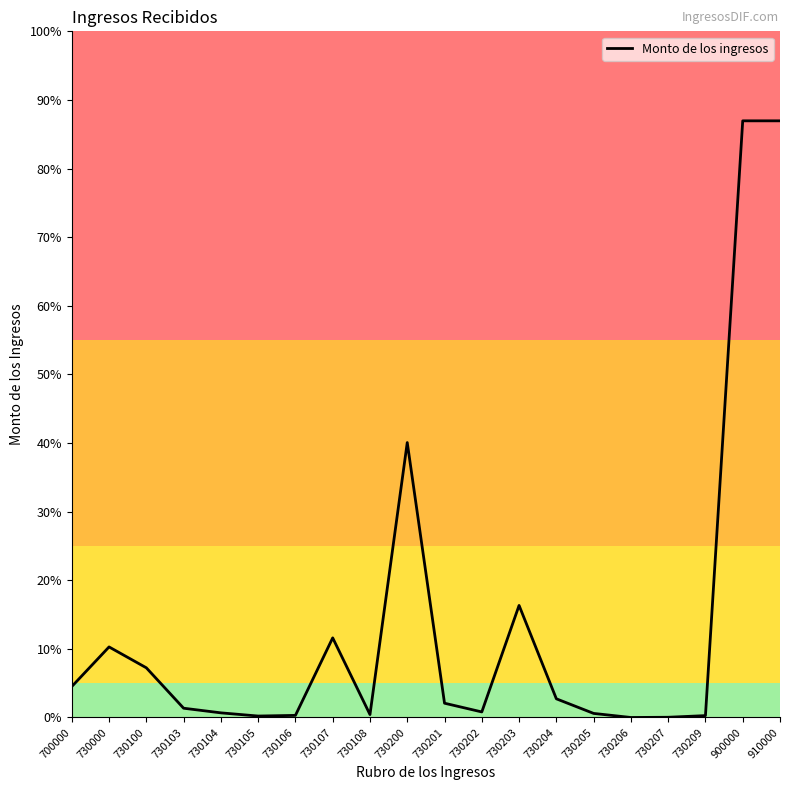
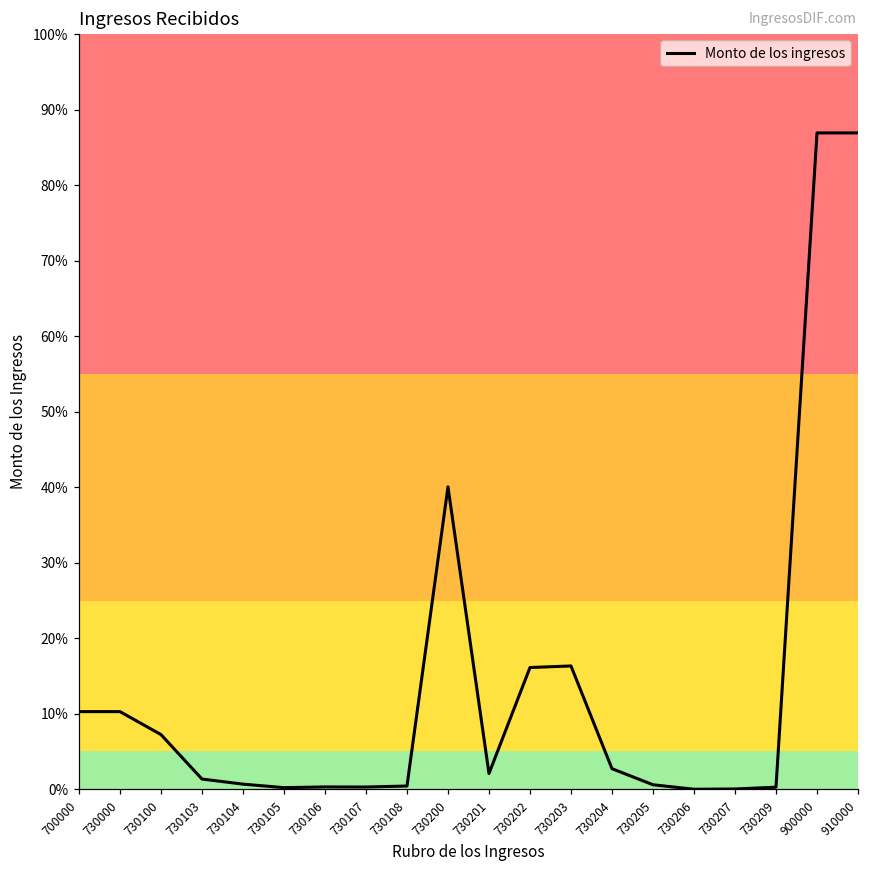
700000: 5% -> 10%
730107: 12% -> 0%
730202: 1% -> 16%
